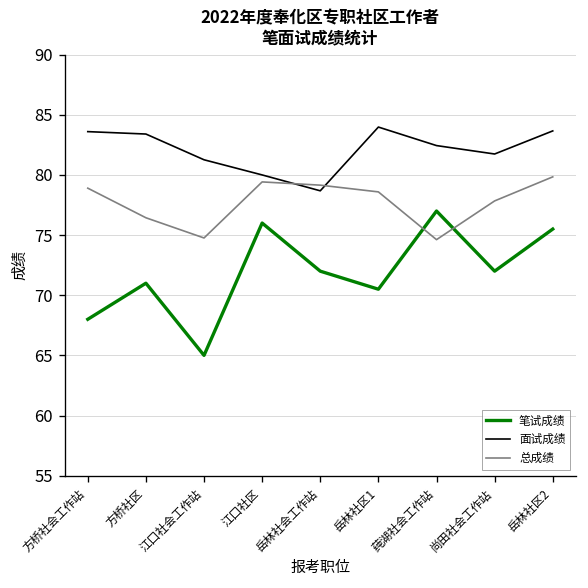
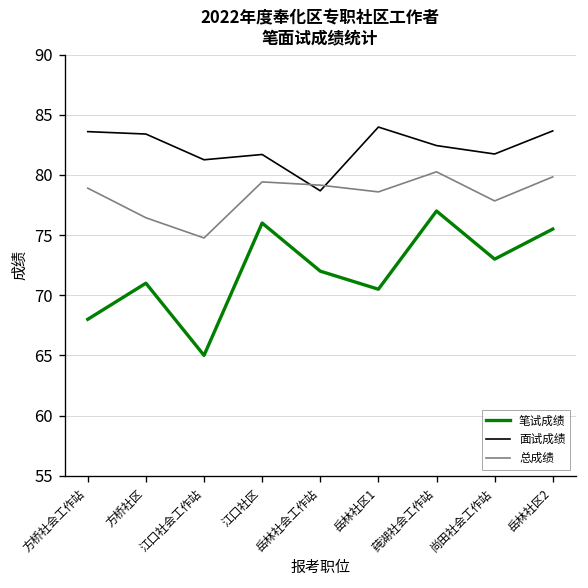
面试成绩, 江口社区: 80.0 -> 81.7
总成绩, 莼湖社会工作站: 74.6 -> 80.3
笔试成绩, 尚田社会工作站: 72 -> 73
